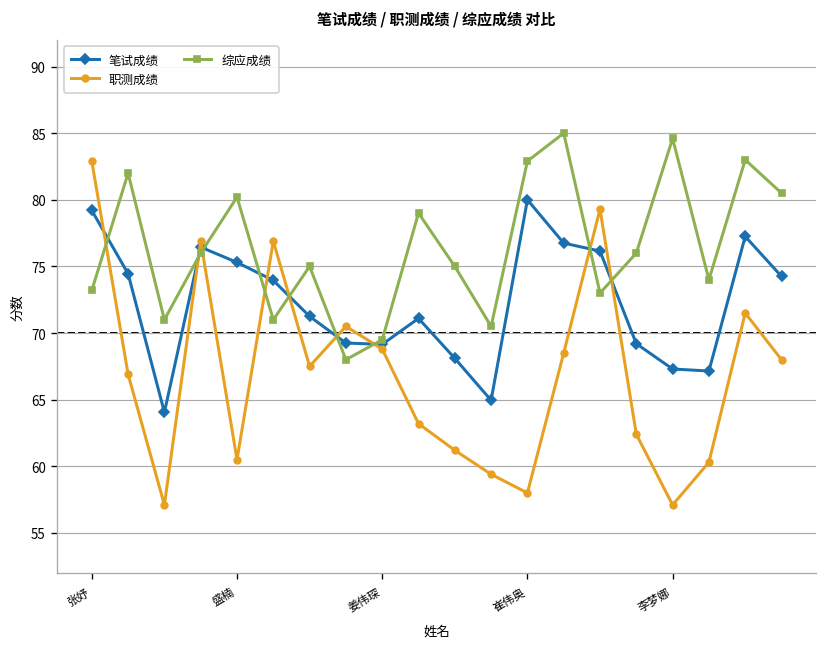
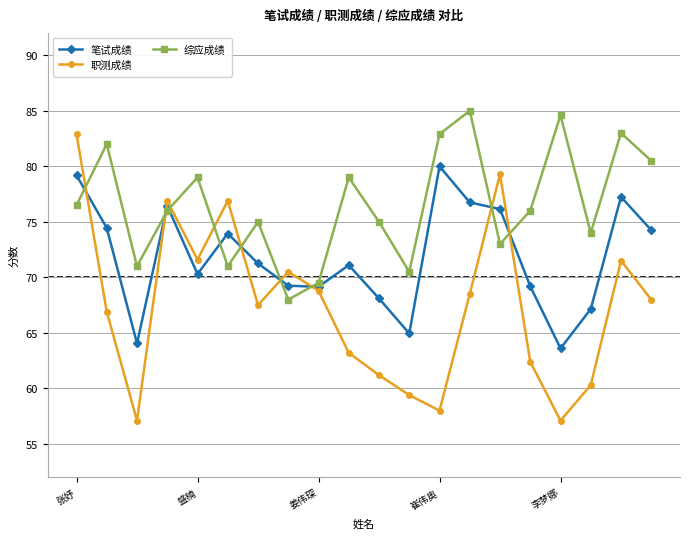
综应成绩, 张妤: 73.2 -> 76.5
笔试成绩, 盛楠: 75.3 -> 70.3
职测成绩, 盛楠: 60.5 -> 71.6
综应成绩, 盛楠: 80.2 -> 79.0
笔试成绩, 李梦娜: 67.3 -> 63.6
